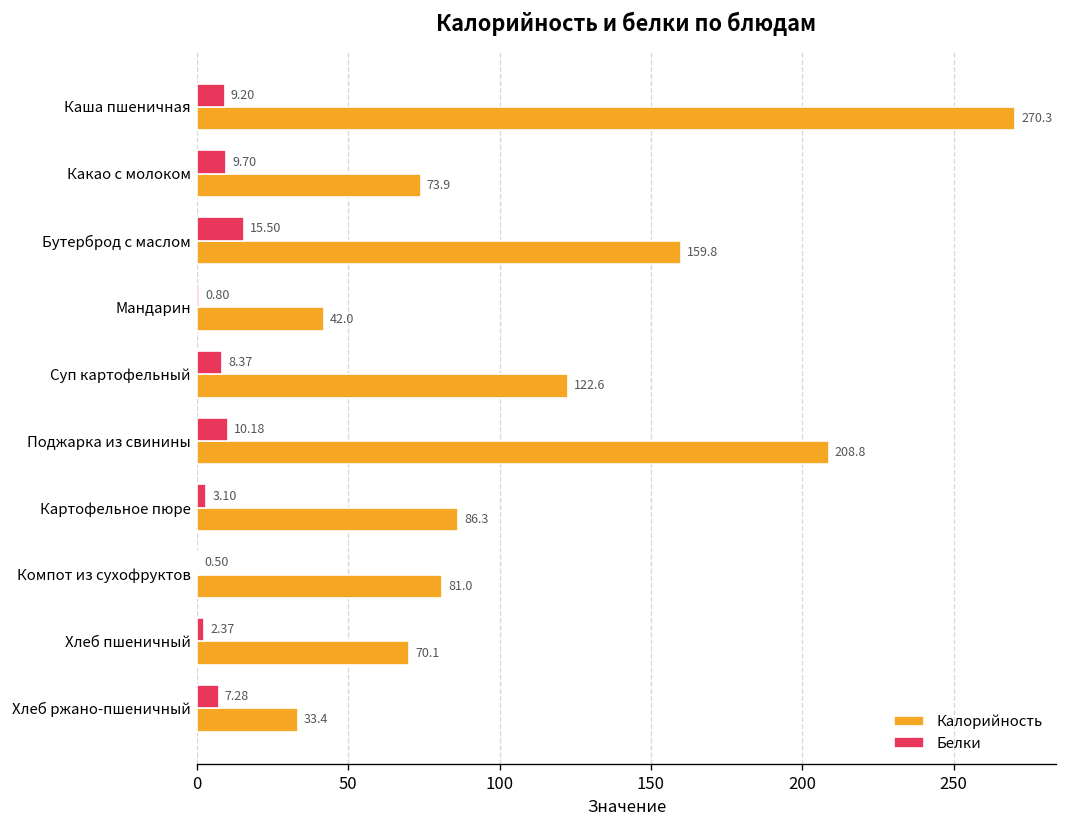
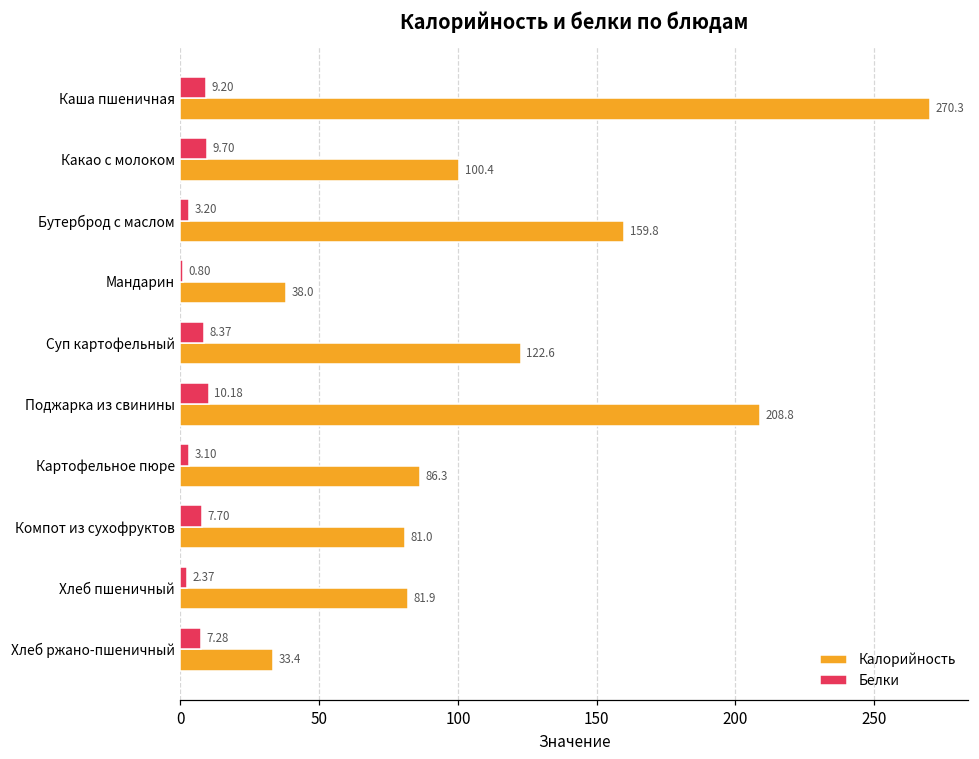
Калорийность, Какао с молоком: 73.9 -> 100.4
Белки, Бутерброд с маслом: 15.50 -> 3.20
Калорийность, Мандарин: 42.0 -> 38.0
Белки, Компот из сухофруктов: 0.50 -> 7.70
Калорийность, Хлеб пшеничный: 70.1 -> 81.9
